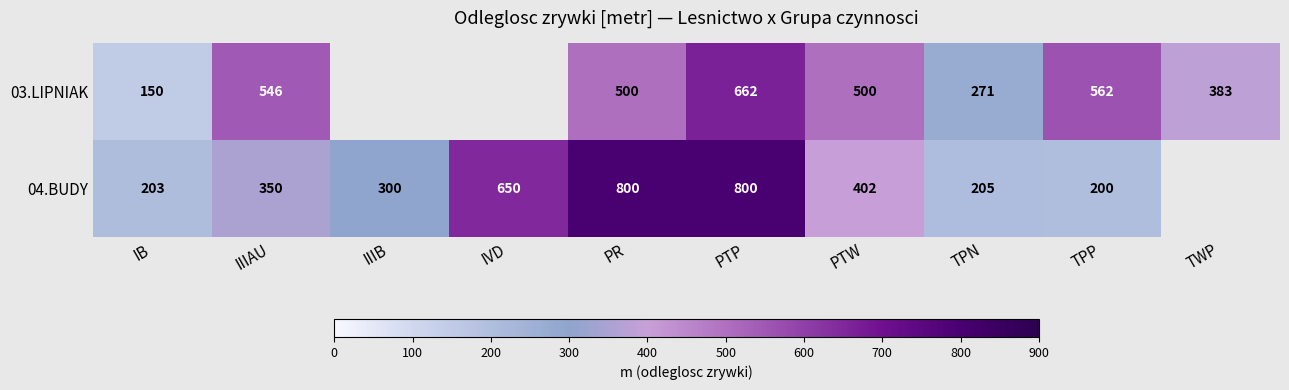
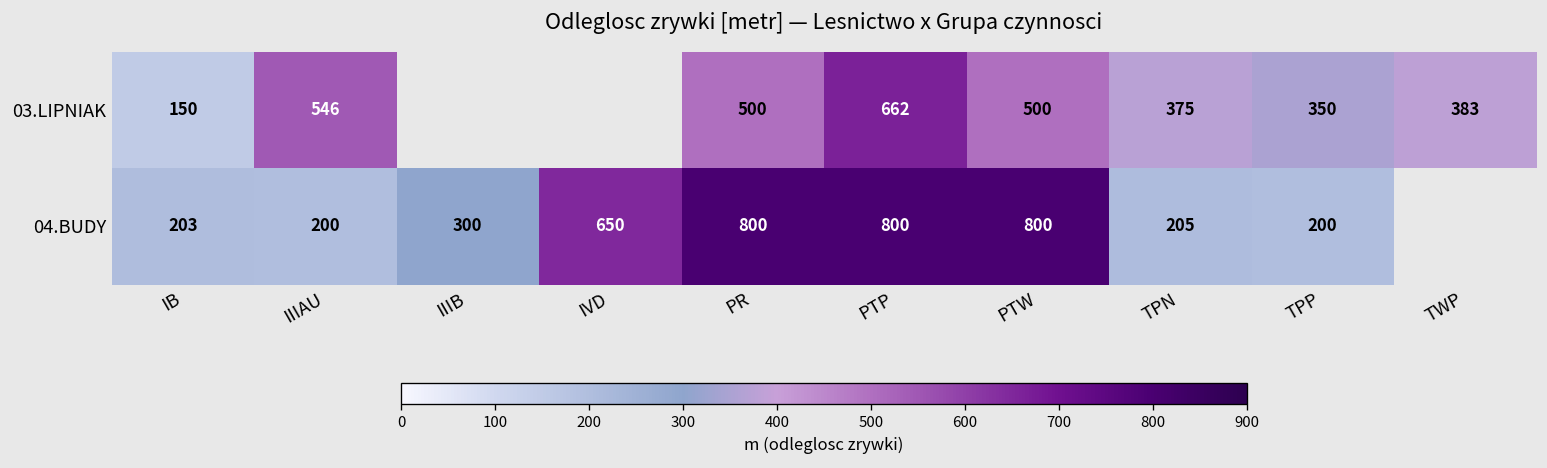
03.LIPNIAK, TPN: 271 -> 375
03.LIPNIAK, TPP: 562 -> 350
04.BUDY, IIIAU: 350 -> 200
04.BUDY, PTW: 402 -> 800
